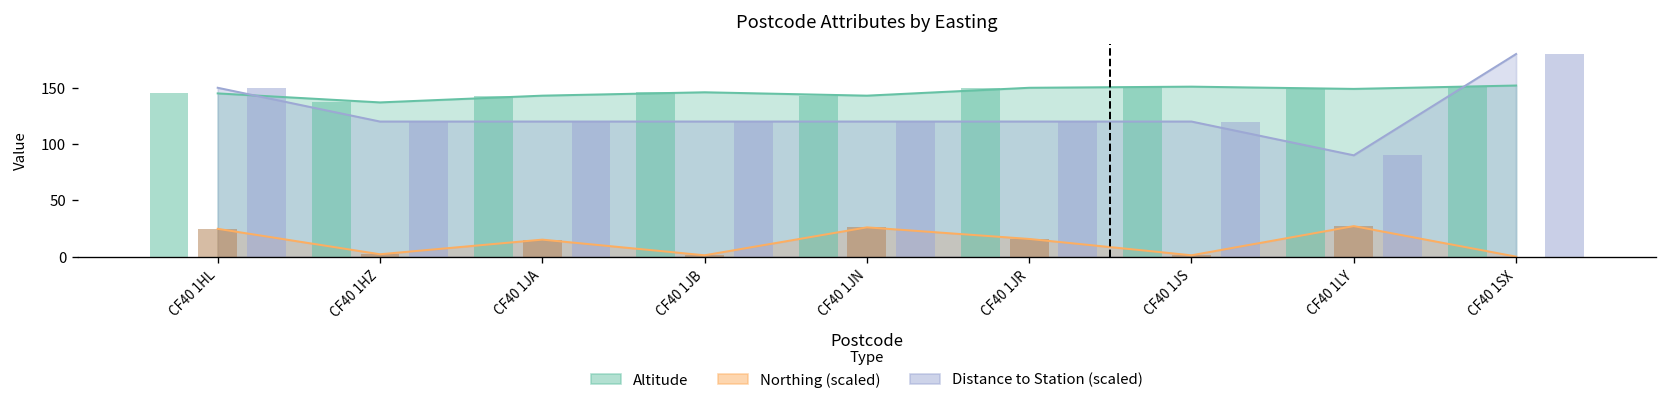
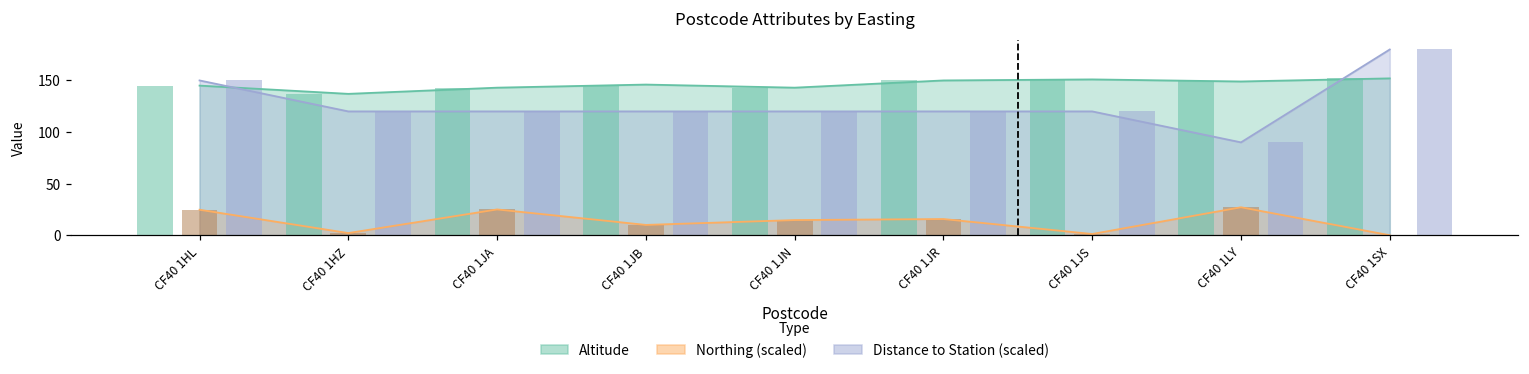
Northing (scaled), CF40 1JA: 20 -> 30
Northing (scaled), CF40 1JB: 0 -> 10
Northing (scaled), CF40 1JN: 30 -> 10
